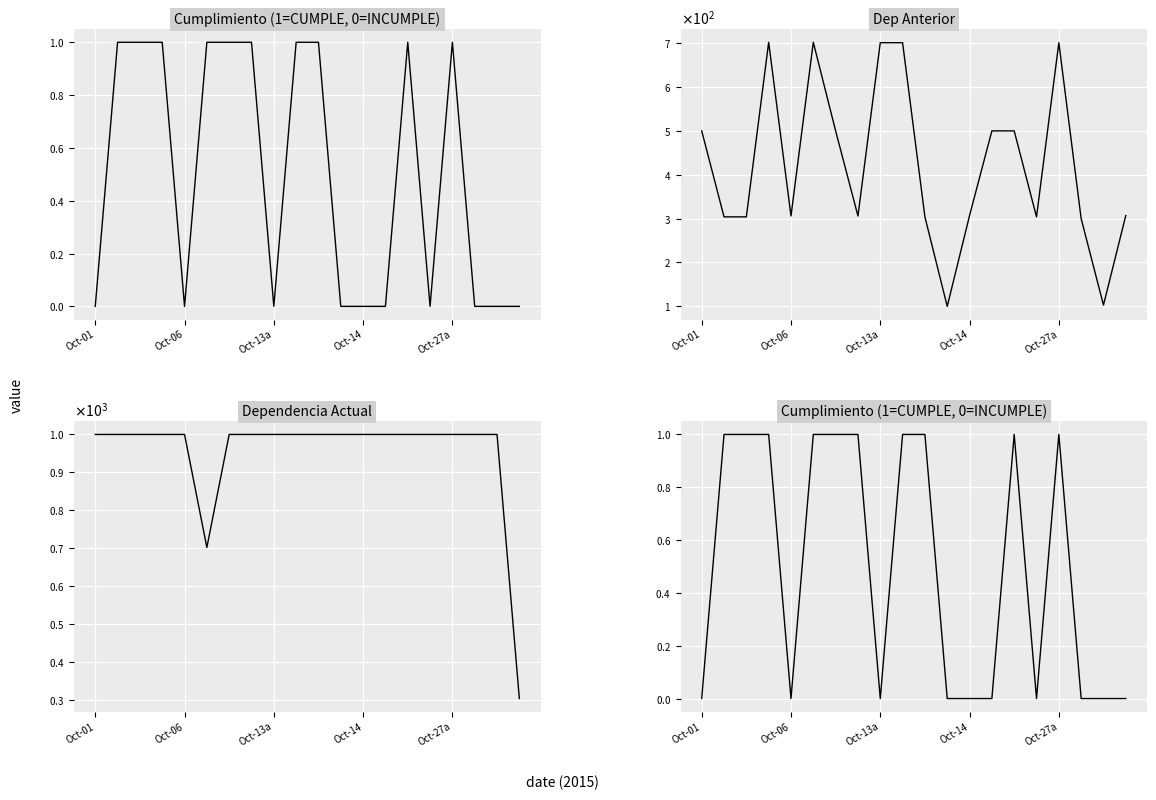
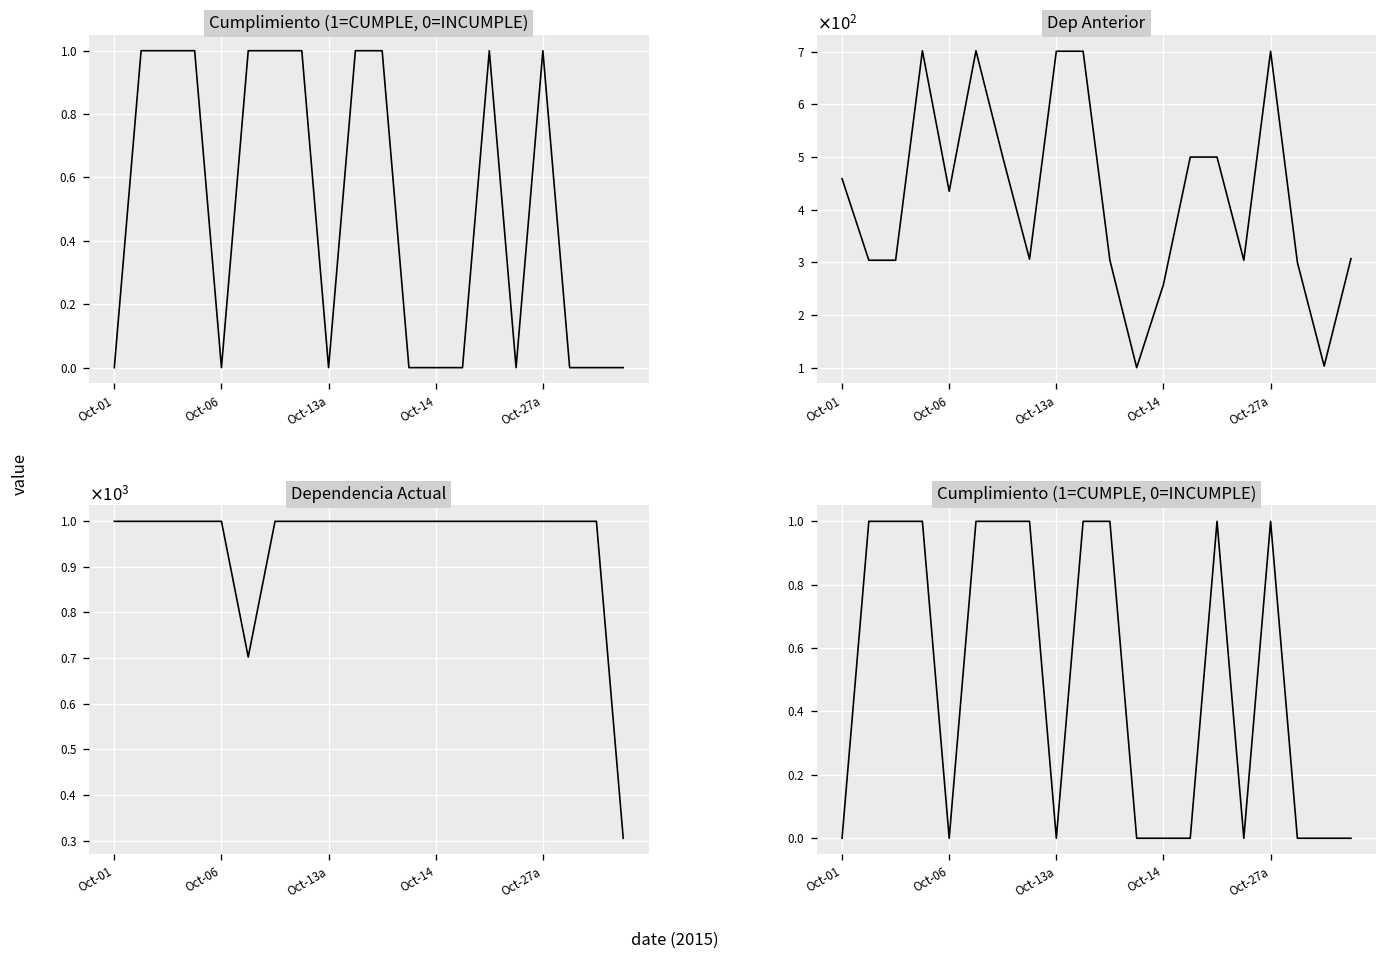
Dep Anterior, Oct-01: 500 -> 460
Dep Anterior, Oct-06: 310 -> 440
Dep Anterior, Oct-14: 310 -> 260
